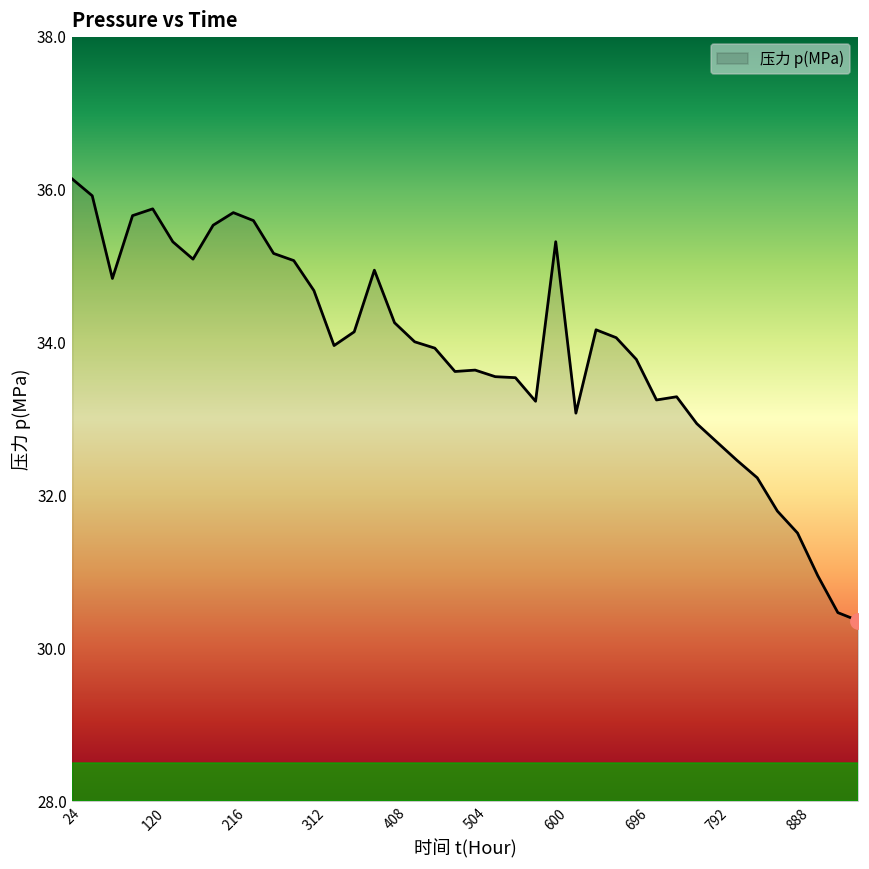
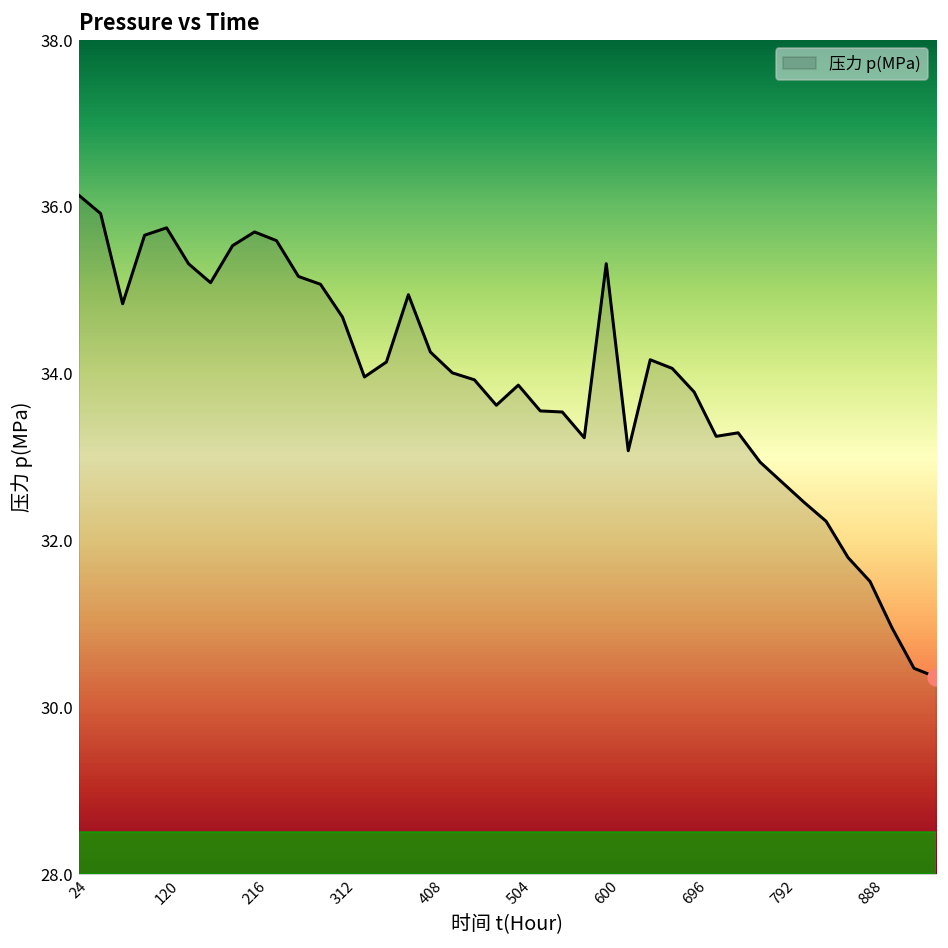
压力 p(MPa), 504: 33.6 -> 33.9
